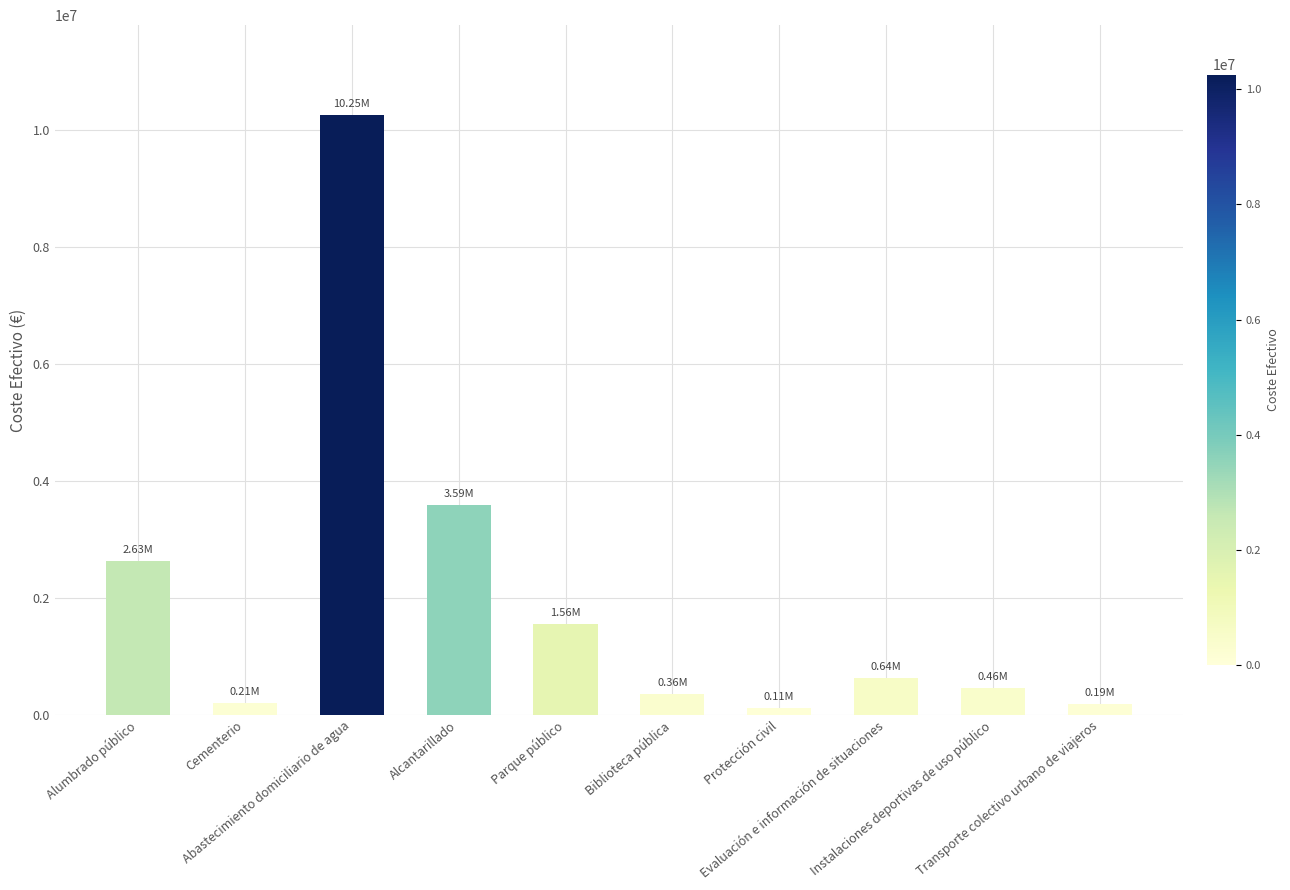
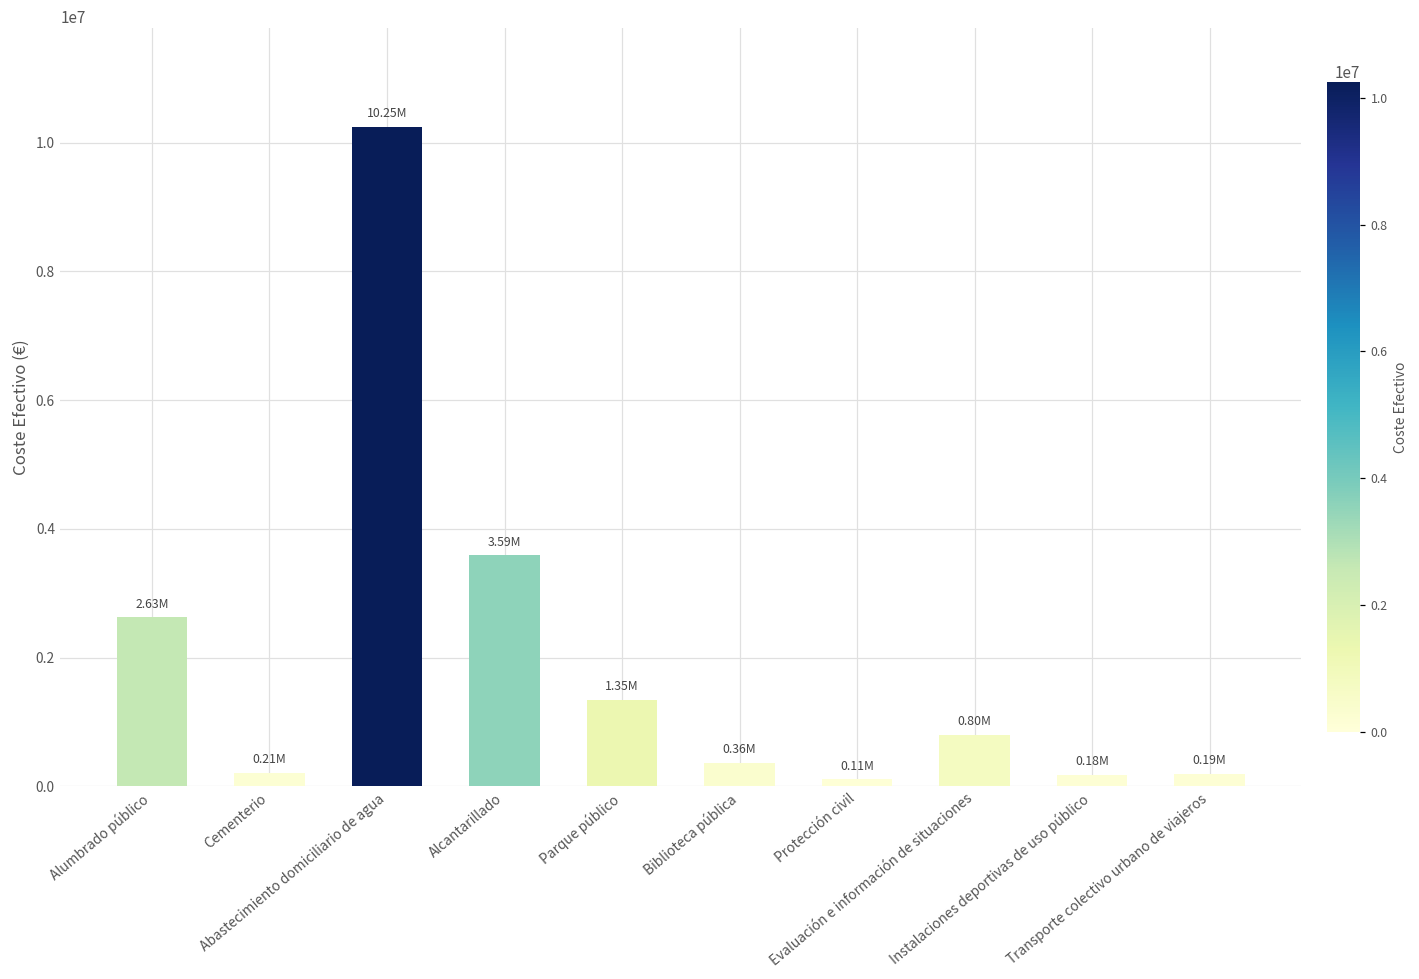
Parque público: 1.56M -> 1.35M
Evaluación e información de situaciones: 0.64M -> 0.80M
Instalaciones deportivas de uso público: 0.46M -> 0.18M
